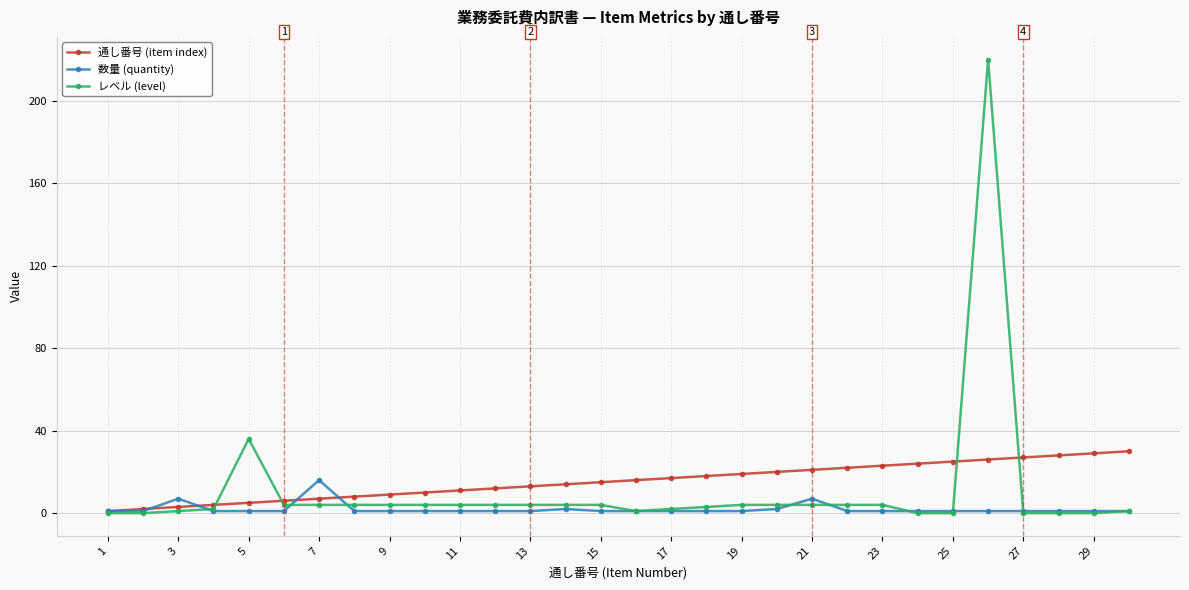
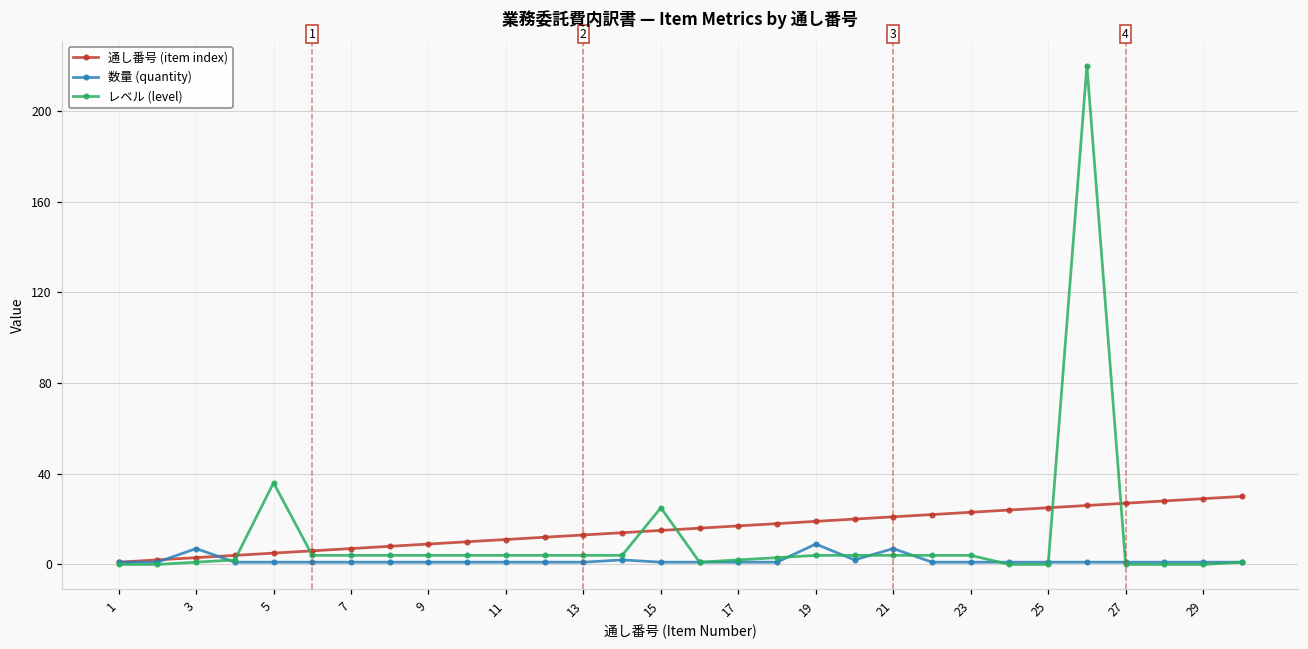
数量 (quantity), 7: 16 -> 1
レベル (level), 15: 4 -> 25
数量 (quantity), 19: 1 -> 9
